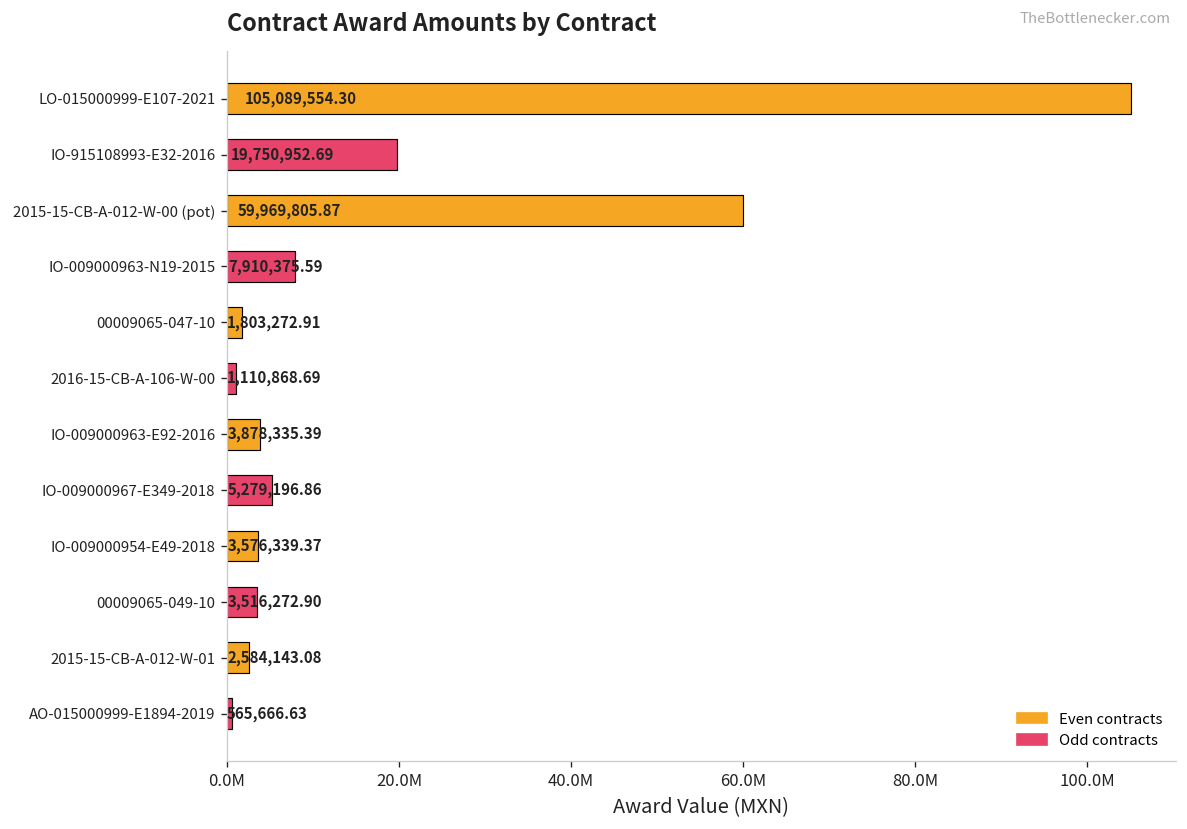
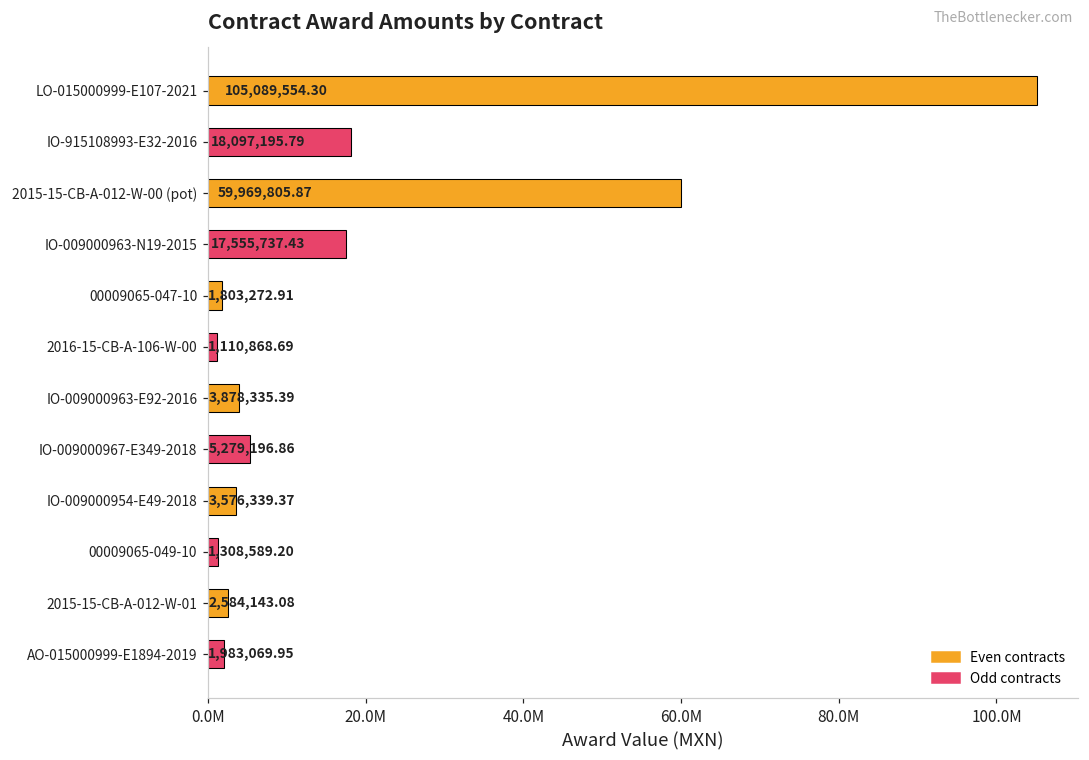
IO-915108993-E32-2016: 19,750,952.69 -> 18,097,195.79
IO-009000963-N19-2015: 7,910,375.59 -> 17,555,737.43
00009065-049-10: 3,516,272.90 -> 1,308,589.20
AO-015000999-E1894-2019: 565,666.63 -> 1,983,069.95
